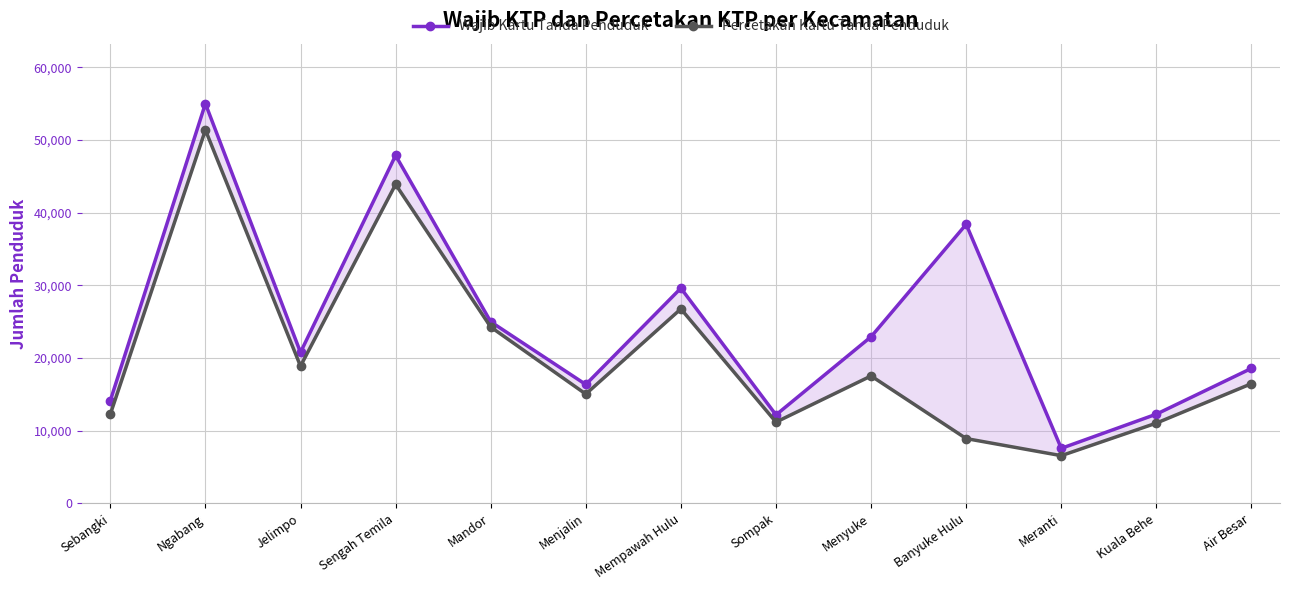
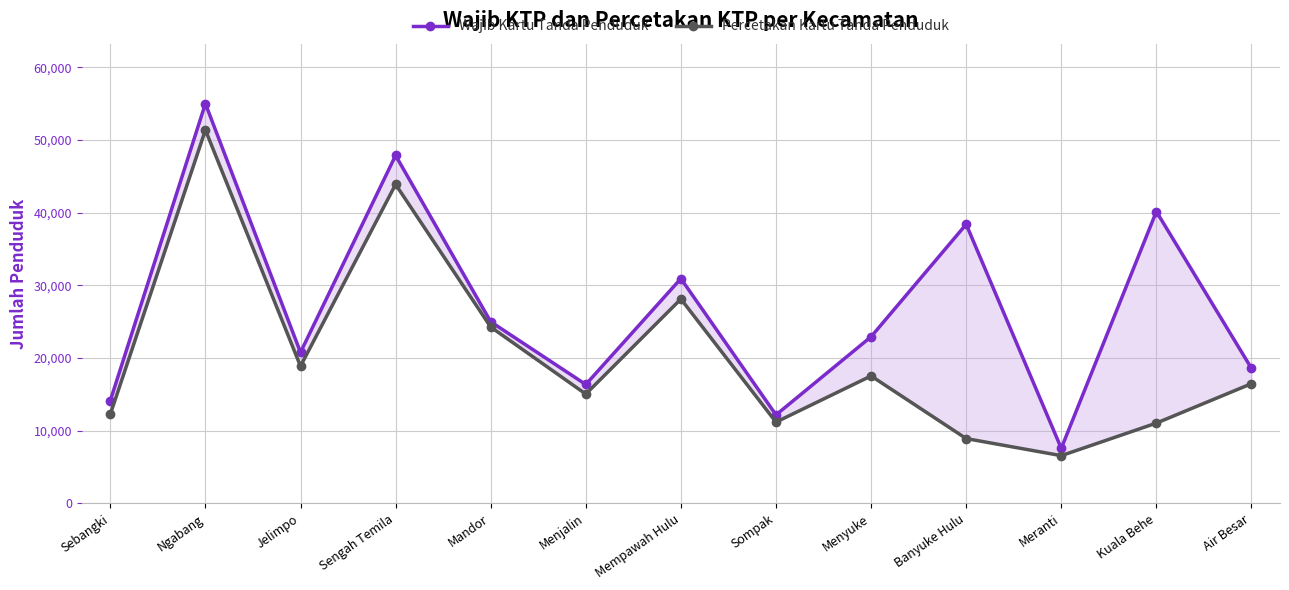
Wajib Kartu Tanda Penduduk, Mempawah Hulu: 30,000 -> 31,000
Percetakan Kartu Tanda Penduduk, Mempawah Hulu: 27,000 -> 28,000
Wajib Kartu Tanda Penduduk, Kuala Behe: 12,000 -> 40,000
